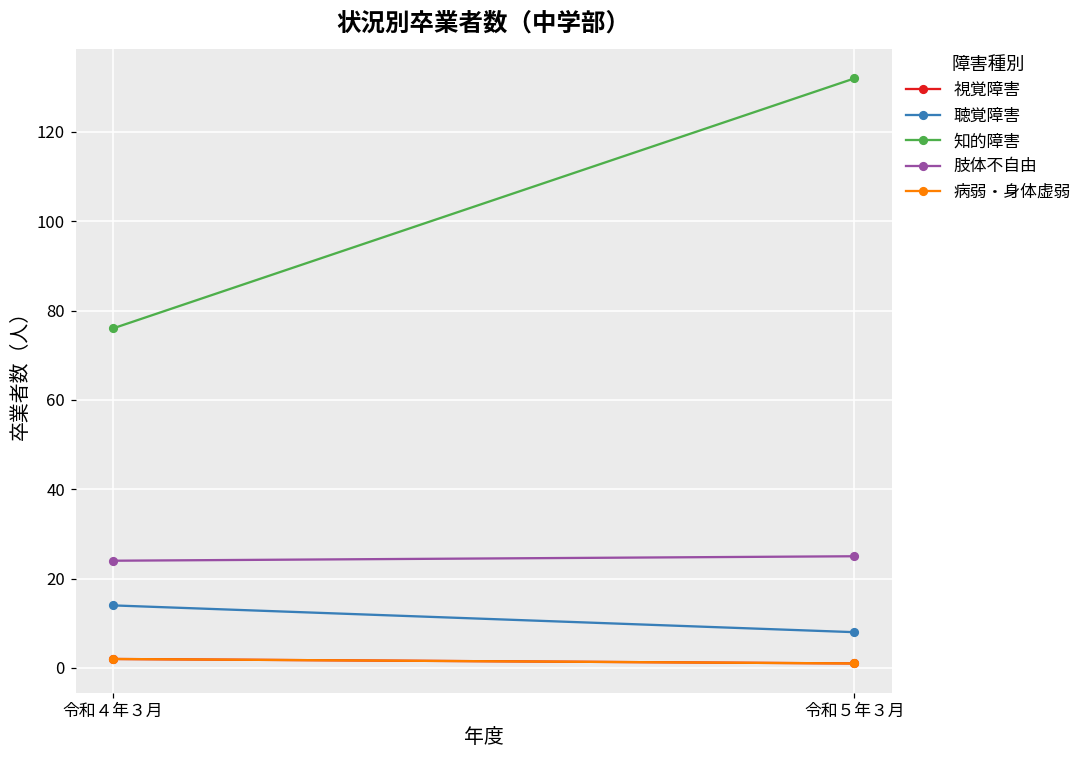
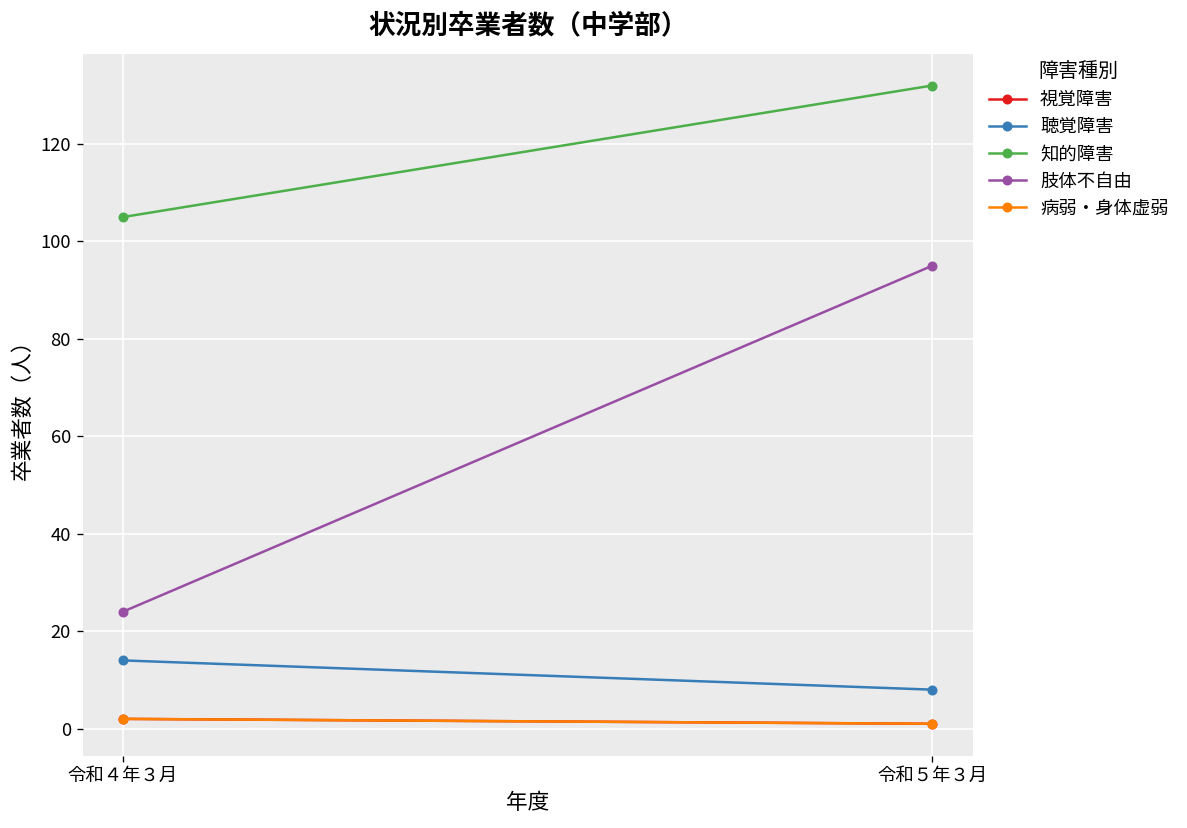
知的障害, 令和４年３月: 76 -> 105
肢体不自由, 令和５年３月: 25 -> 95
